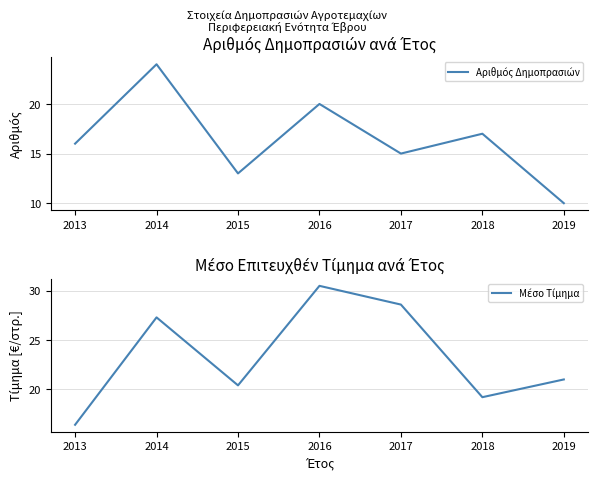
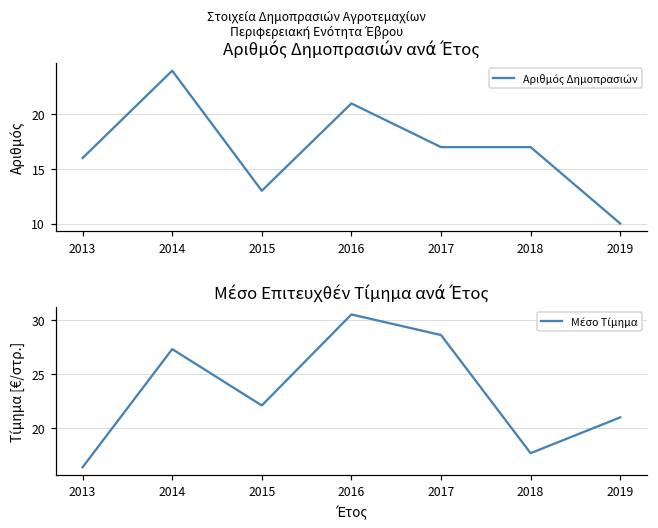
Αριθμός Δημοπρασιών ανά Έτος, 2016: 20 -> 21
Αριθμός Δημοπρασιών ανά Έτος, 2017: 15 -> 17
Μέσο Επιτευχθέν Τίμημα ανά Έτος, 2015: 20 -> 22
Μέσο Επιτευχθέν Τίμημα ανά Έτος, 2018: 19 -> 18
